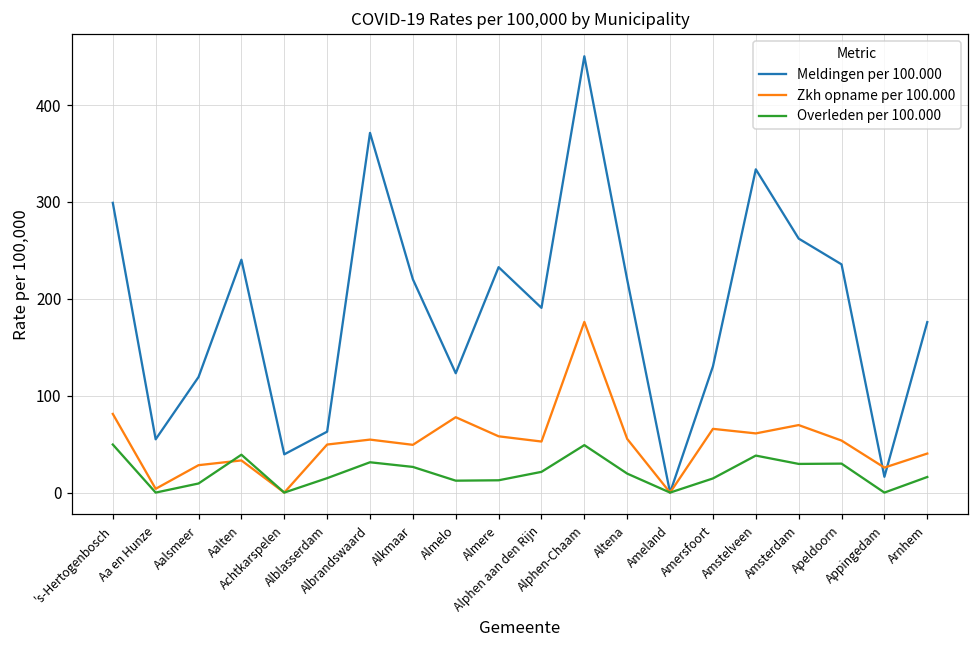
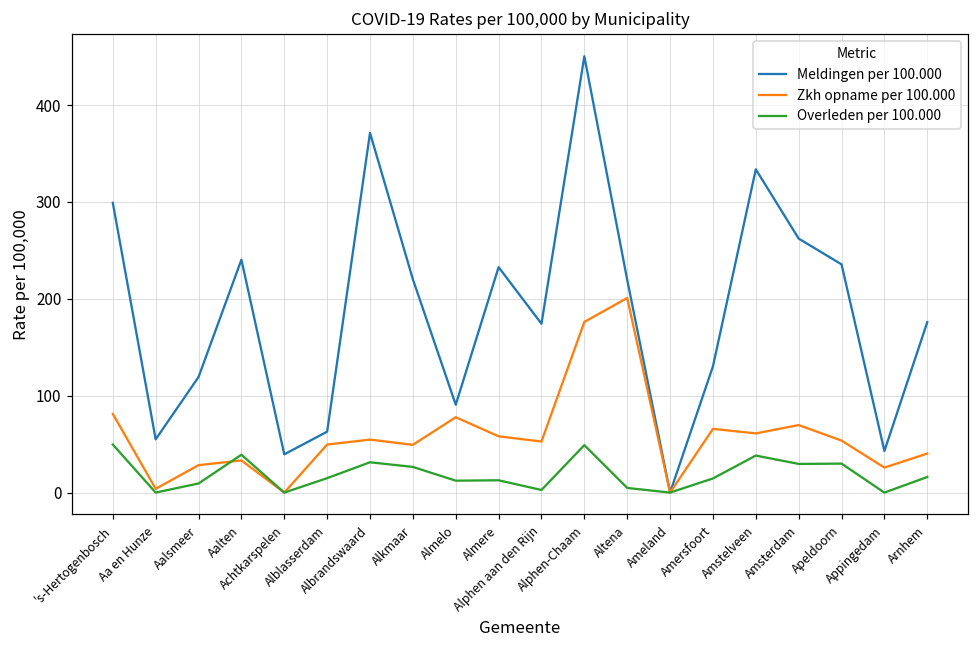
Meldingen per 100.000, Almelo: 120 -> 90
Meldingen per 100.000, Alphen aan den Rijn: 190 -> 170
Overleden per 100.000, Alphen aan den Rijn: 20 -> 0
Zkh opname per 100.000, Altena: 60 -> 200
Overleden per 100.000, Altena: 20 -> 0
Meldingen per 100.000, Appingedam: 20 -> 40
